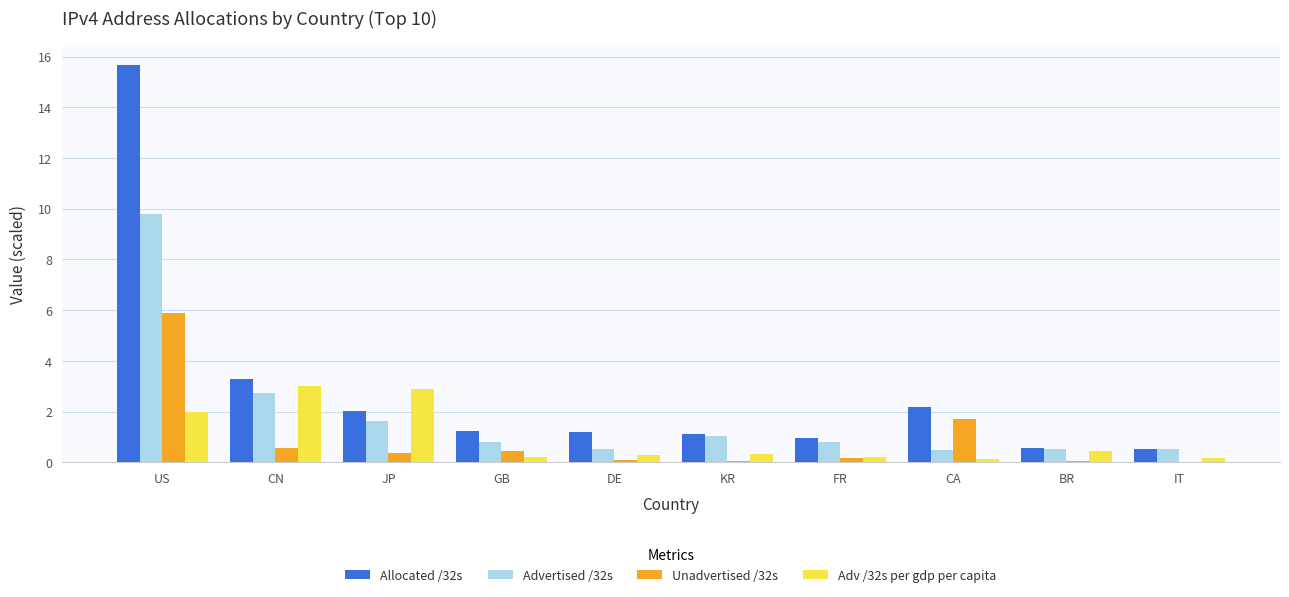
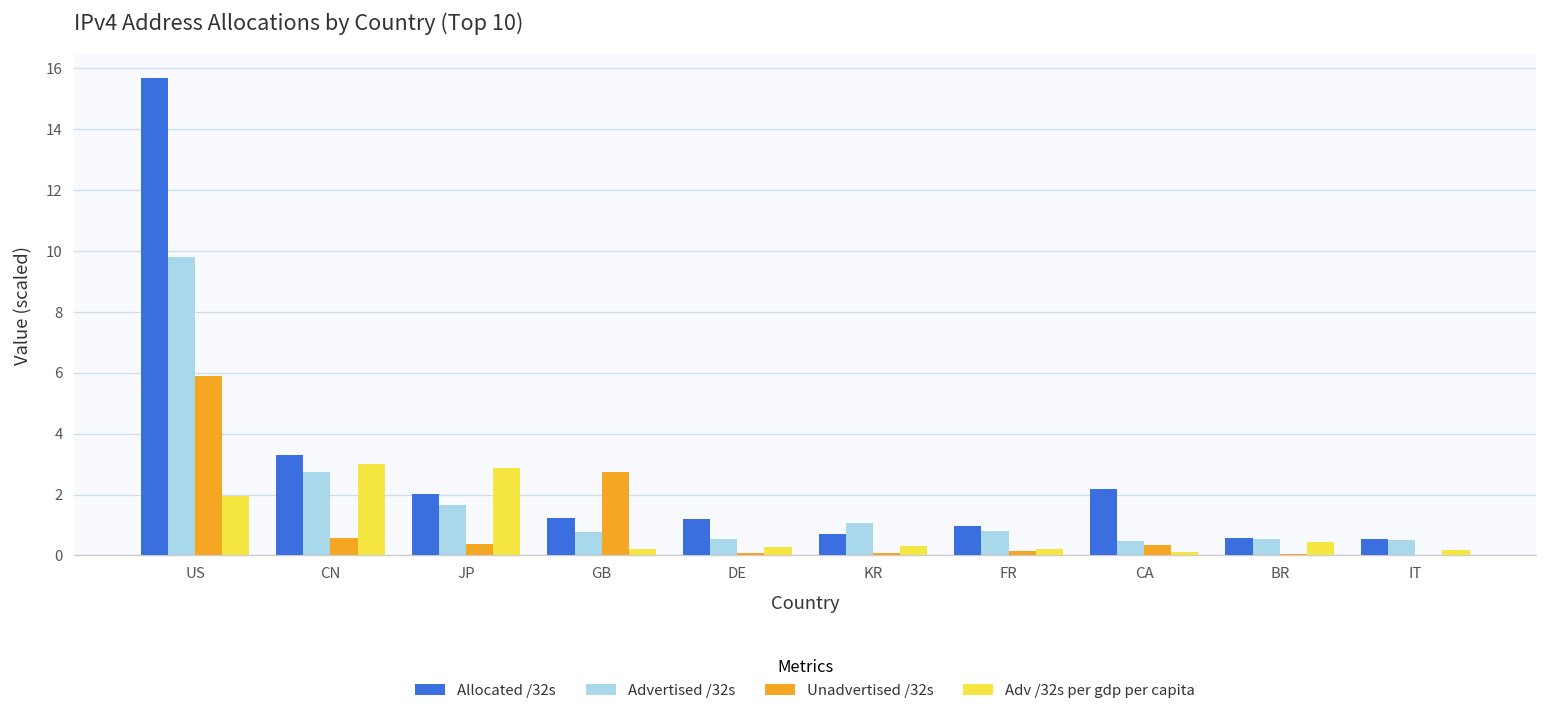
Unadvertised /32s, GB: 0.5 -> 2.7
Allocated /32s, KR: 1.1 -> 0.7
Unadvertised /32s, CA: 1.7 -> 0.3
